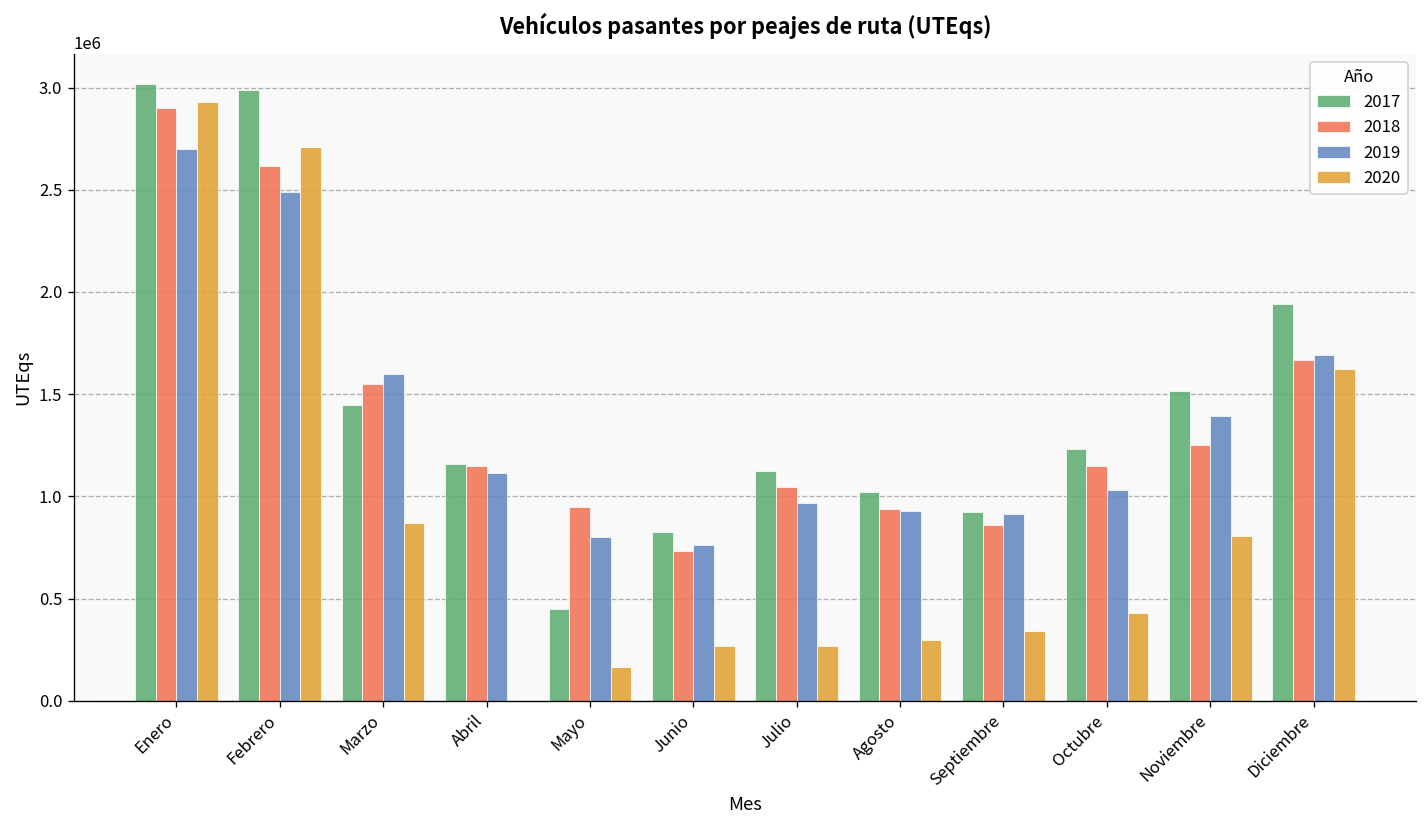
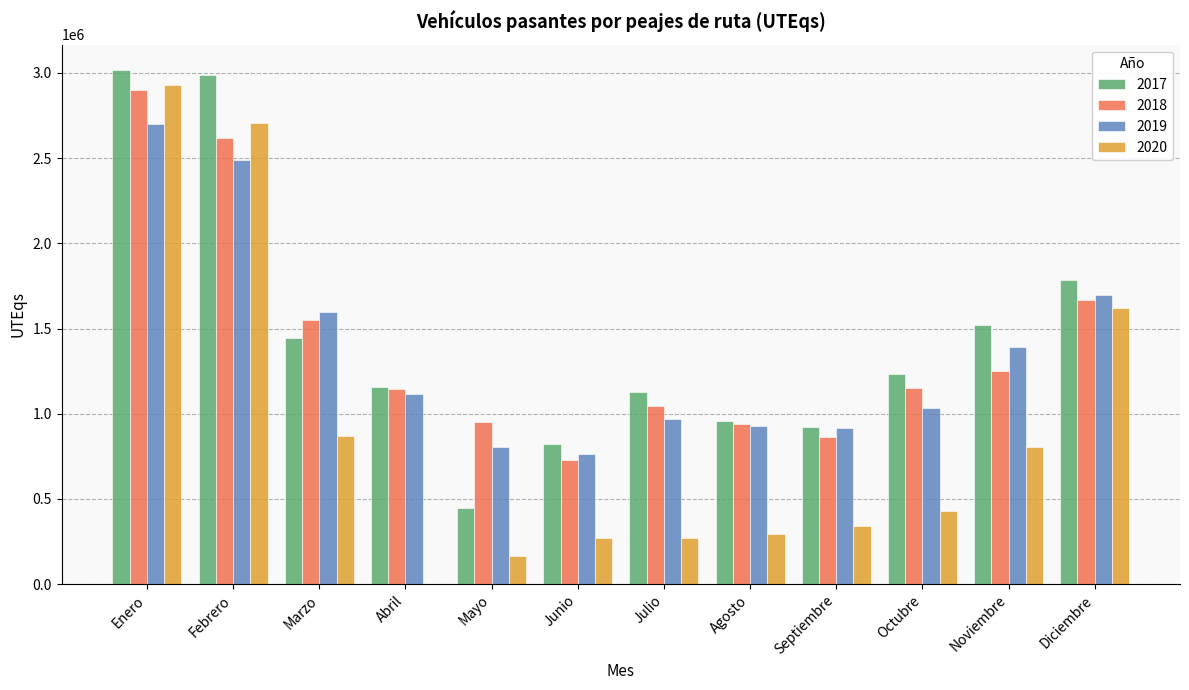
2017, Agosto: 1020000 -> 960000
2017, Diciembre: 1940000 -> 1790000
